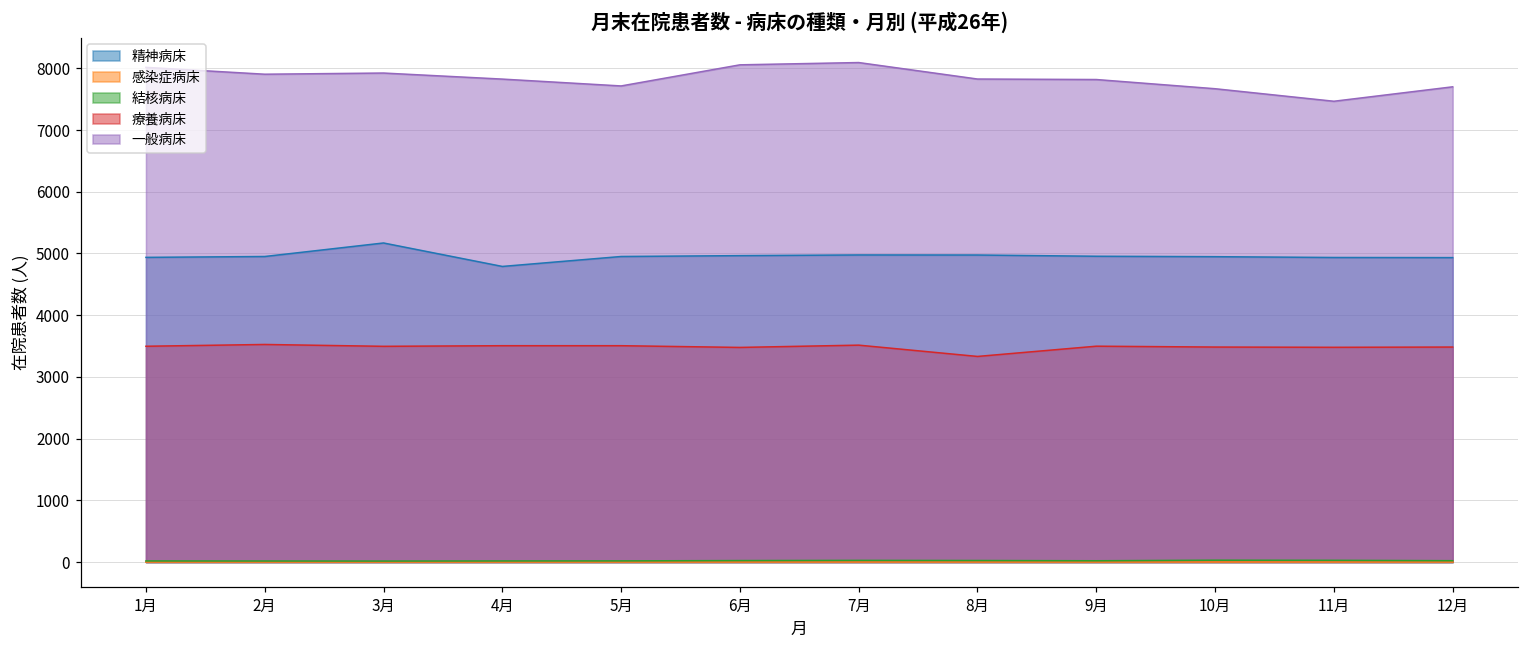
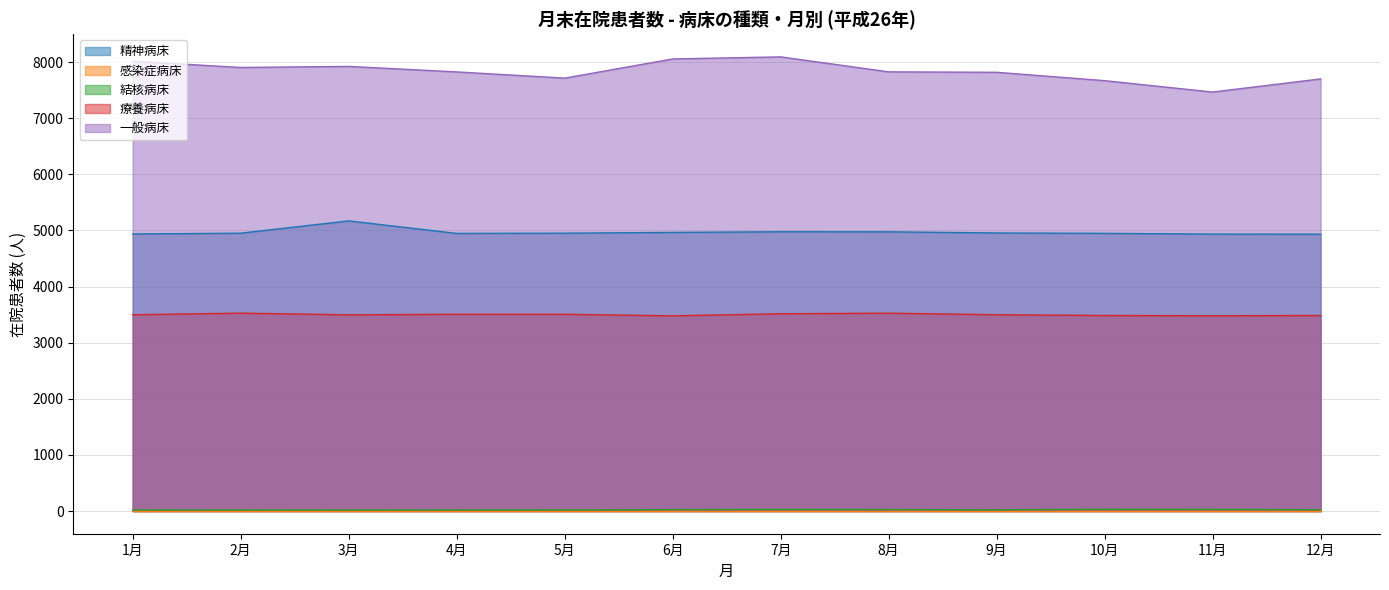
精神病床, 4月: 4800 -> 4900
療養病床, 8月: 3300 -> 3500
